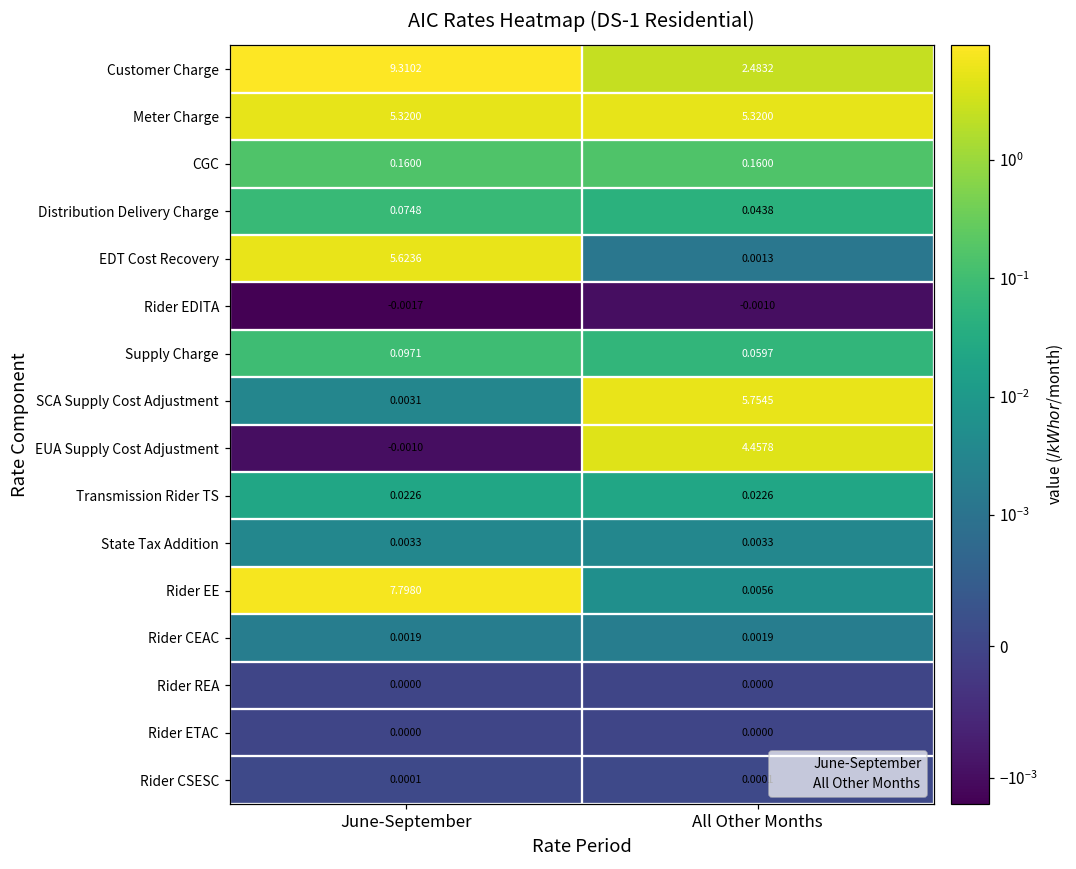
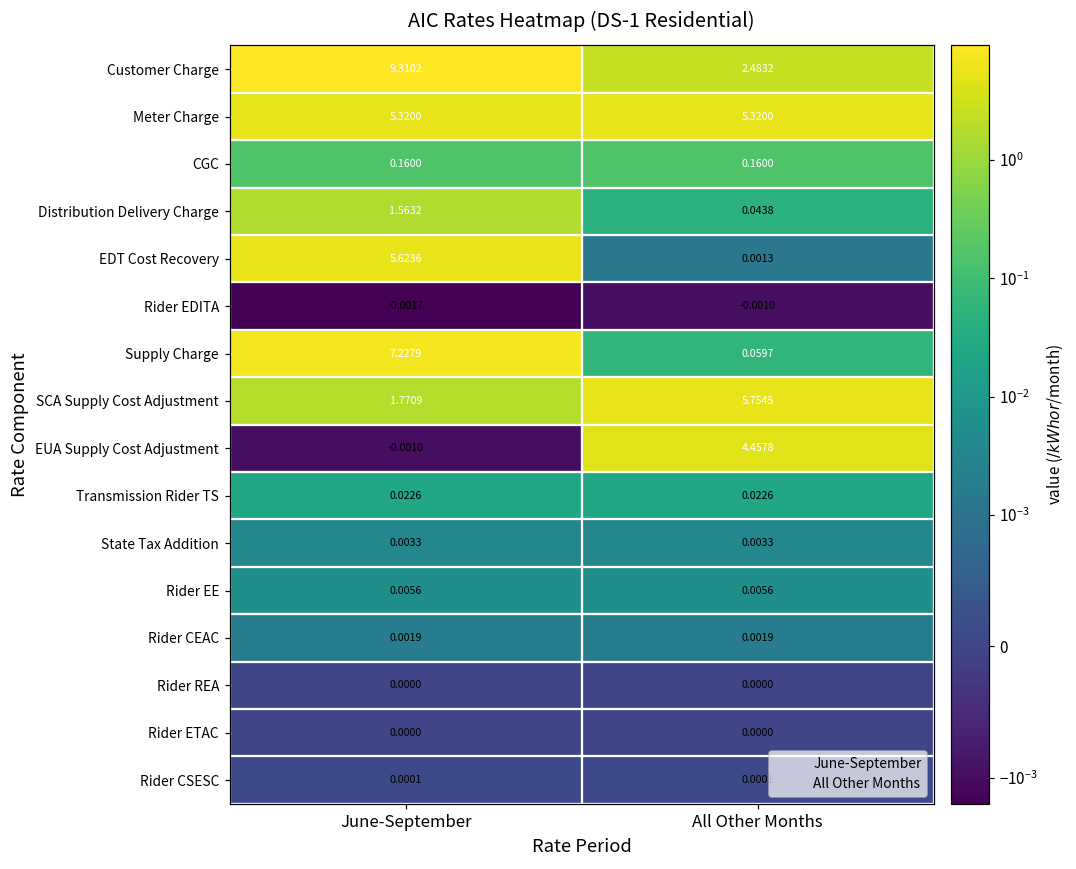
Distribution Delivery Charge, June-September: 0.0748 -> 1.5632
Supply Charge, June-September: 0.0971 -> 7.2279
SCA Supply Cost Adjustment, June-September: 0.0031 -> 1.7709
Rider EE, June-September: 7.7980 -> 0.0056
